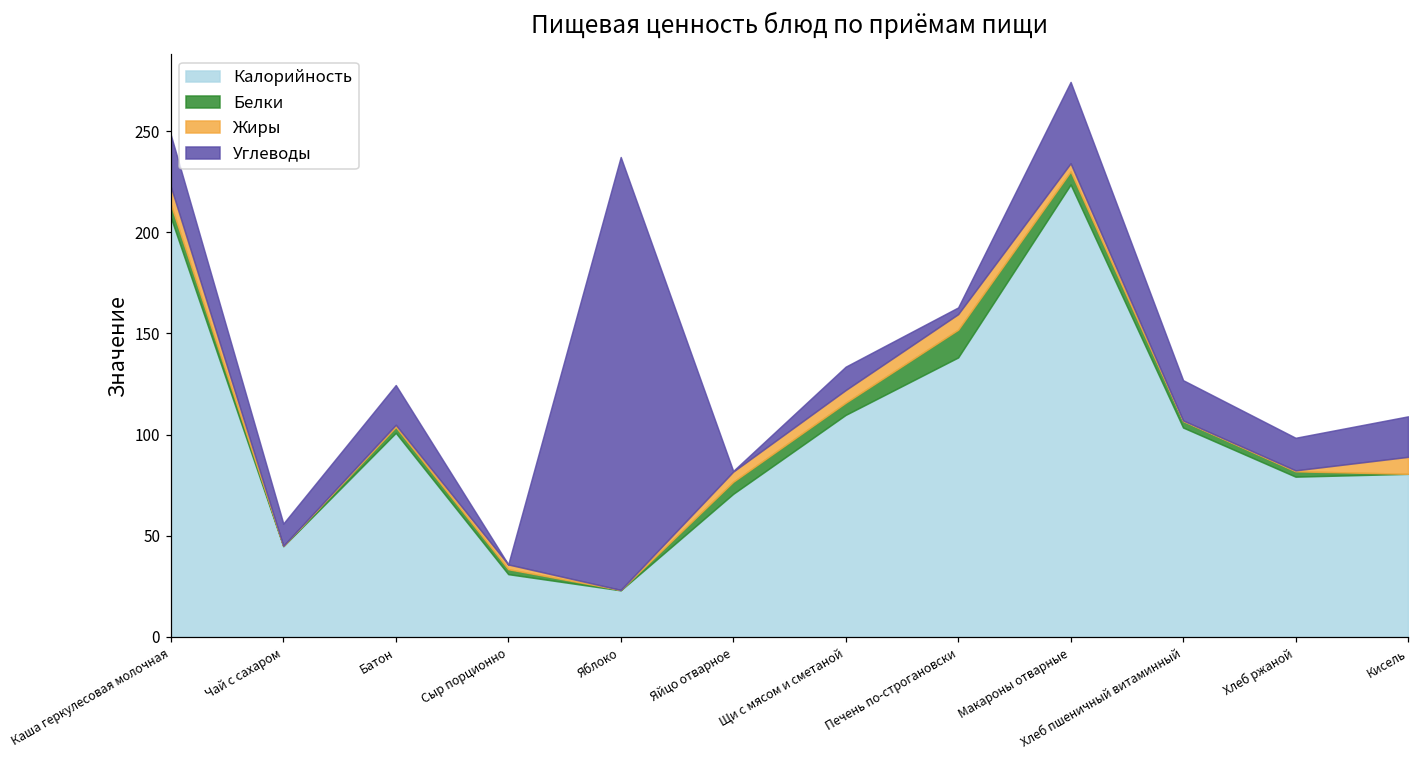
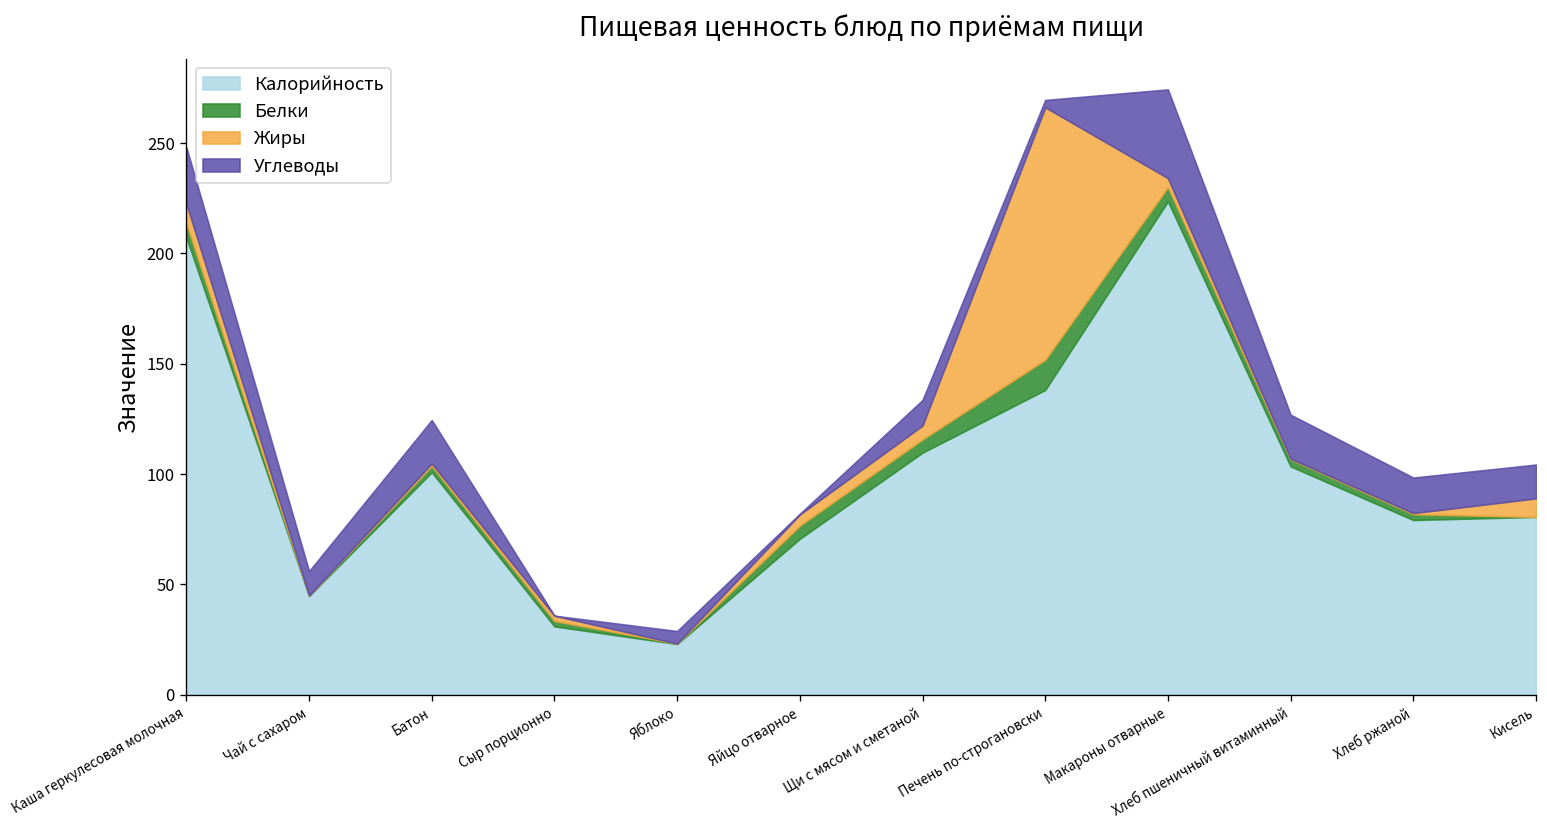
Углеводы, Яблоко: 214 -> 6
Жиры, Печень по-строгановски: 8 -> 114
Углеводы, Кисель: 20 -> 15
